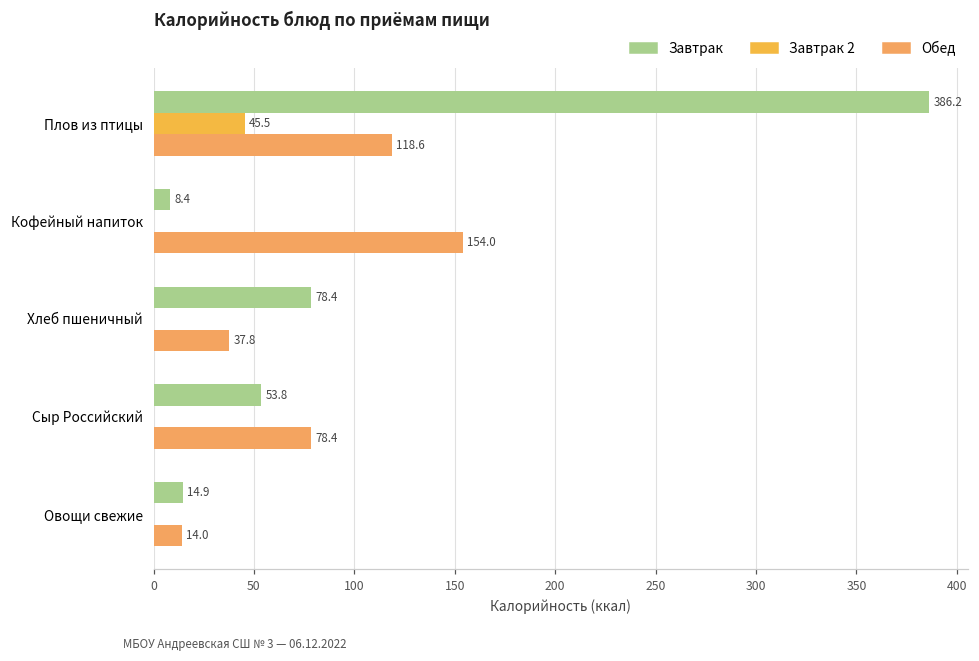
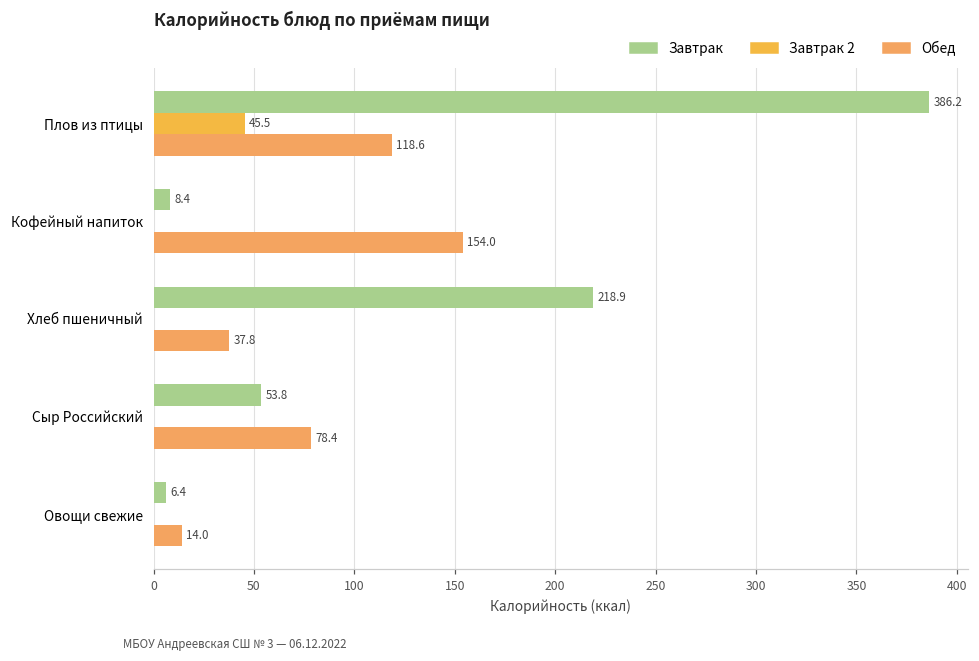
Завтрак, Хлеб пшеничный: 78.4 -> 218.9
Завтрак, Овощи свежие: 14.9 -> 6.4
